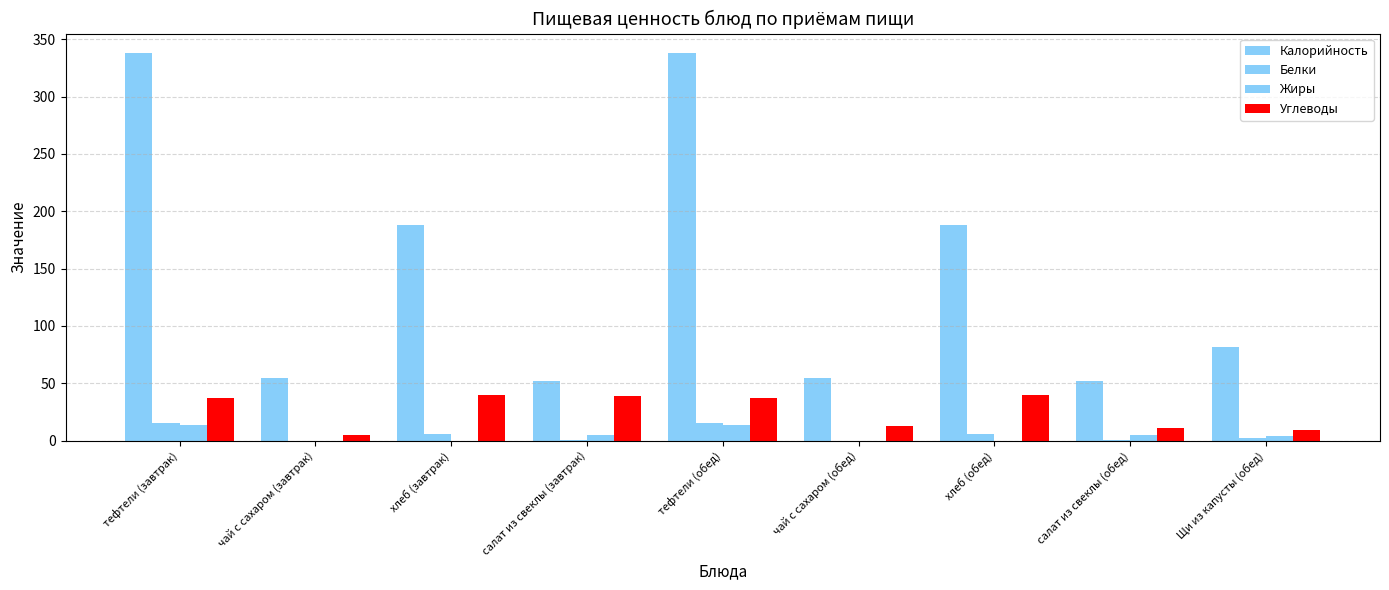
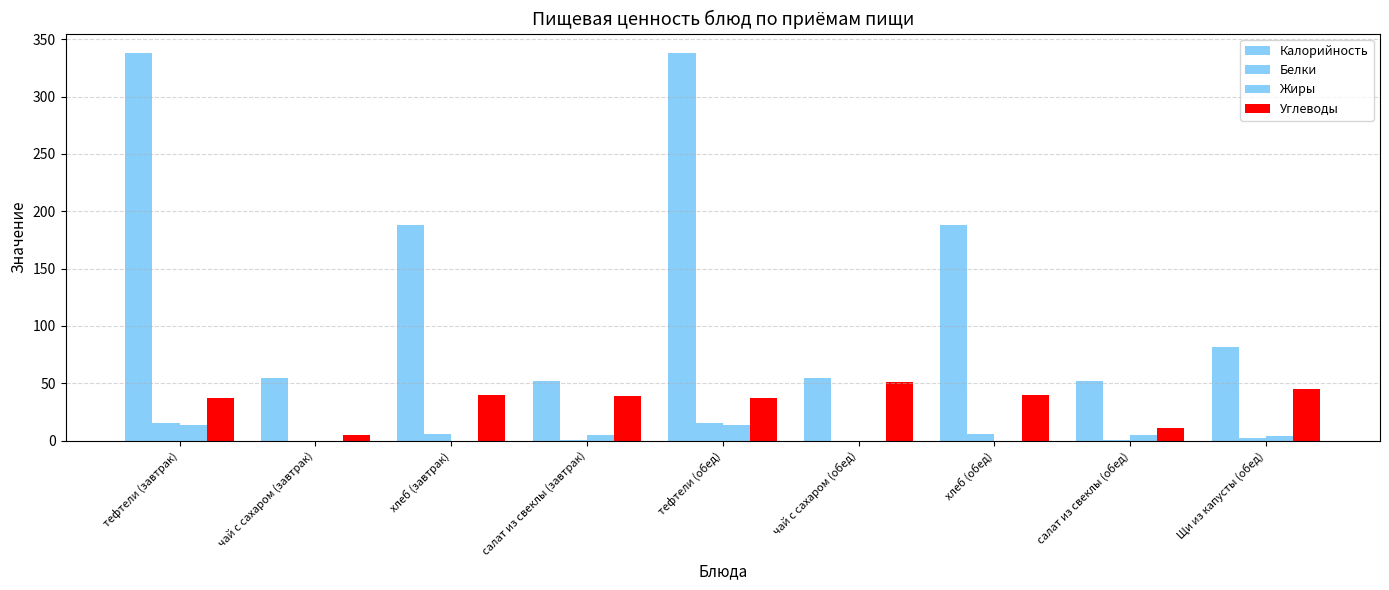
Углеводы, чай с сахаром (обед): 13 -> 51
Углеводы, Щи из капусты (обед): 9 -> 45
